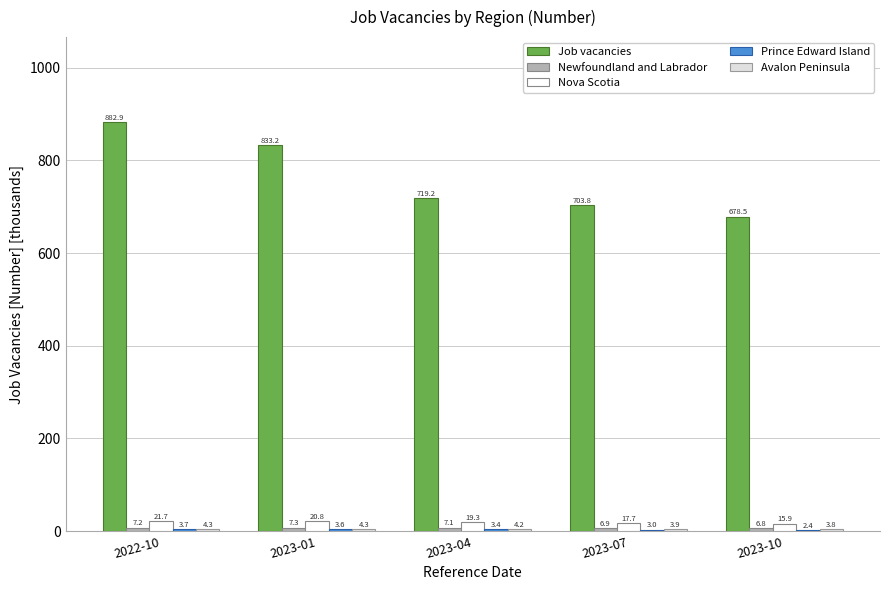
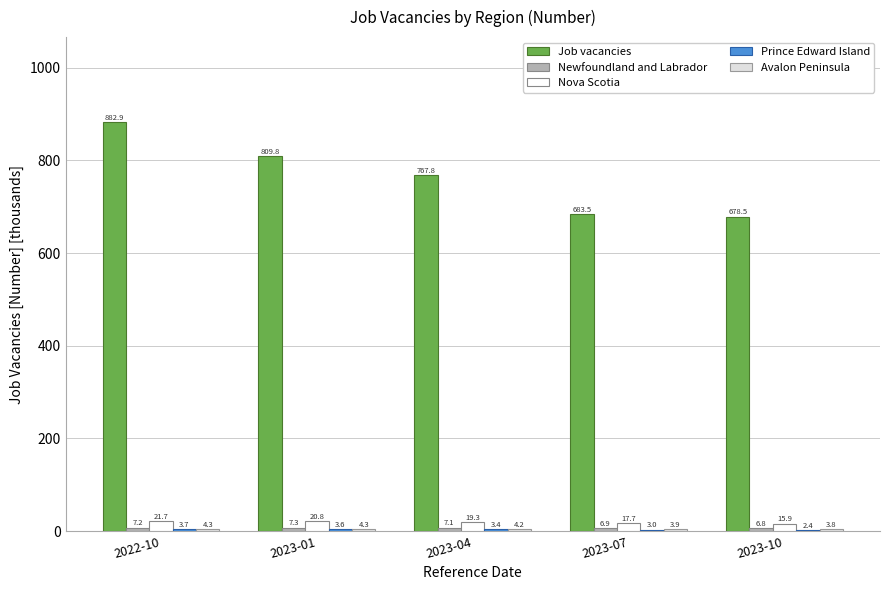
Job vacancies, 2023-01: 833.2 -> 809.8
Job vacancies, 2023-04: 719.2 -> 767.8
Job vacancies, 2023-07: 703.8 -> 683.5
